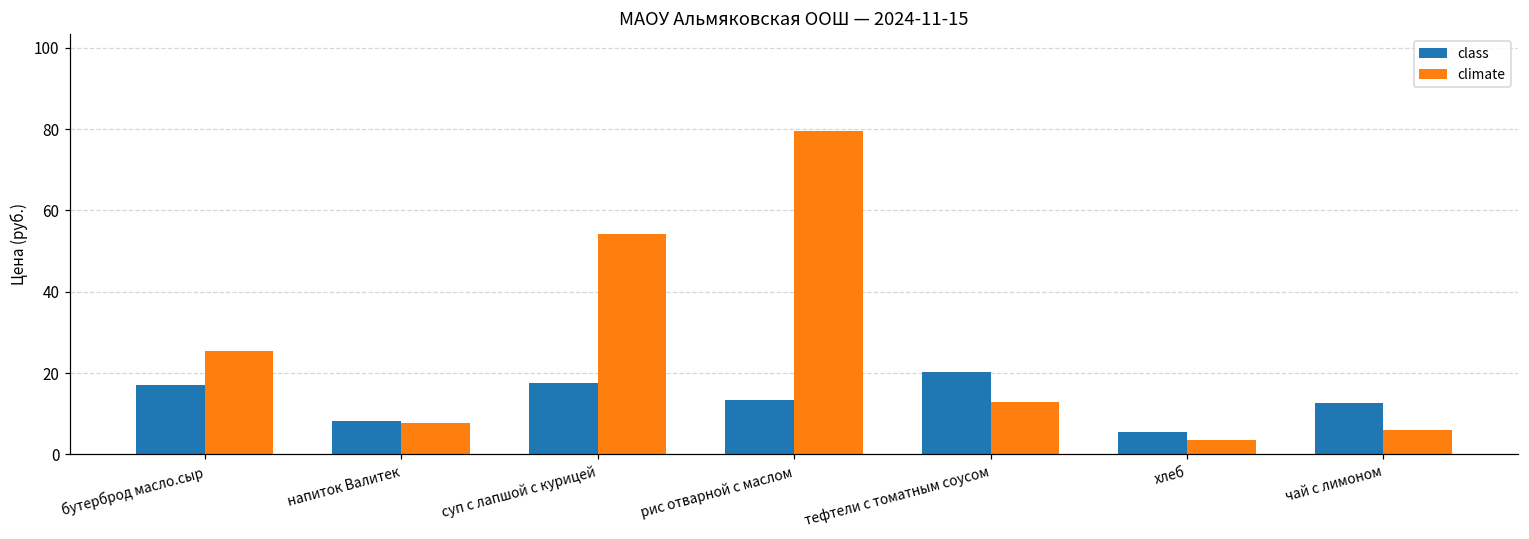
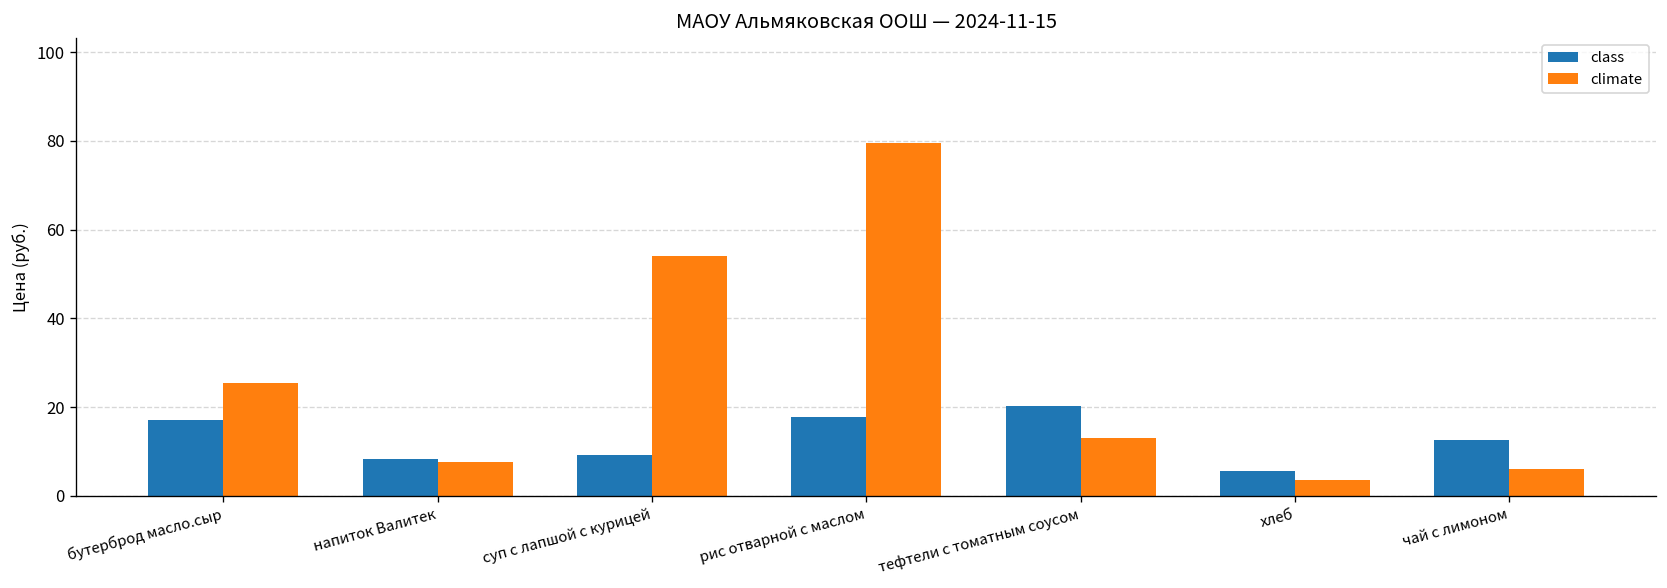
class, суп с лапшой с курицей: 18 -> 9
class, рис отварной с маслом: 13 -> 18
